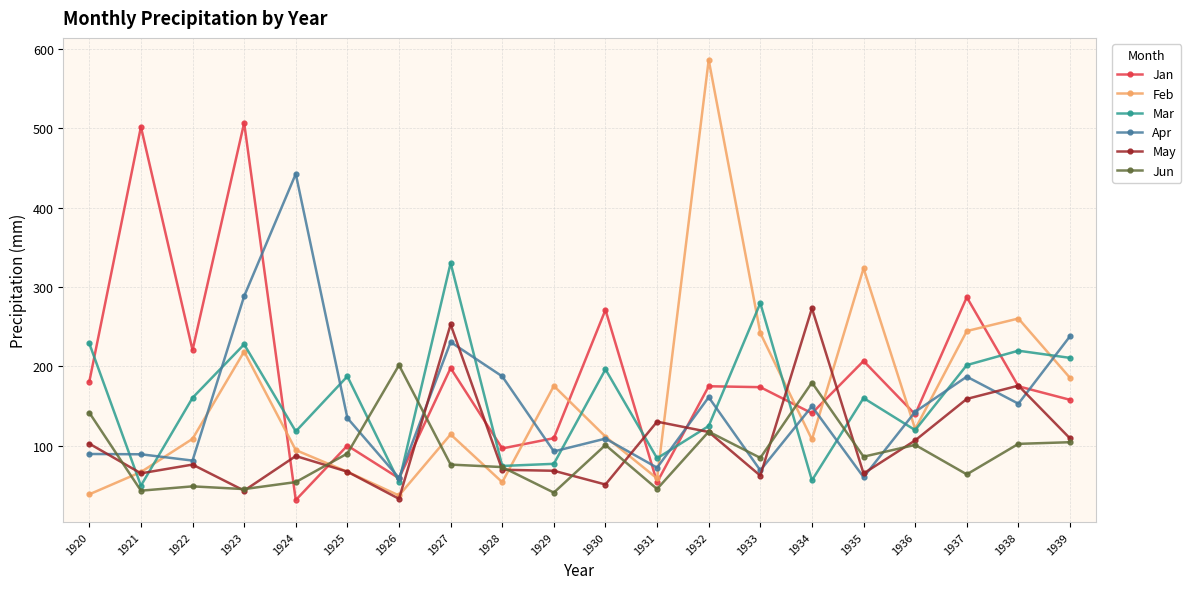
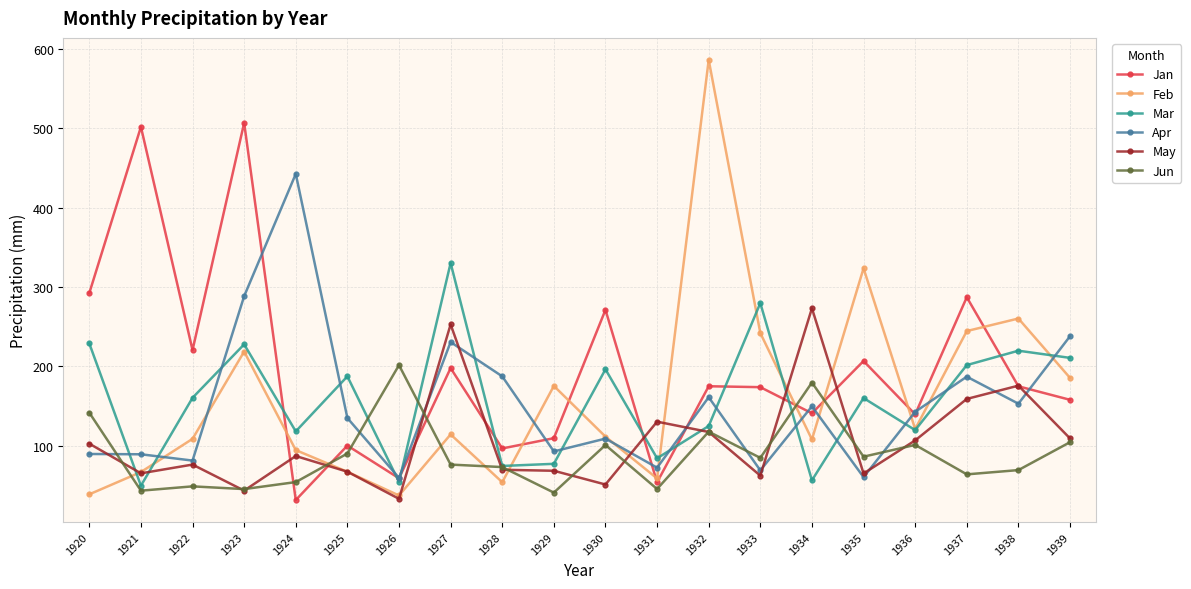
Jan, 1920: 180 -> 290
Jun, 1938: 100 -> 70
